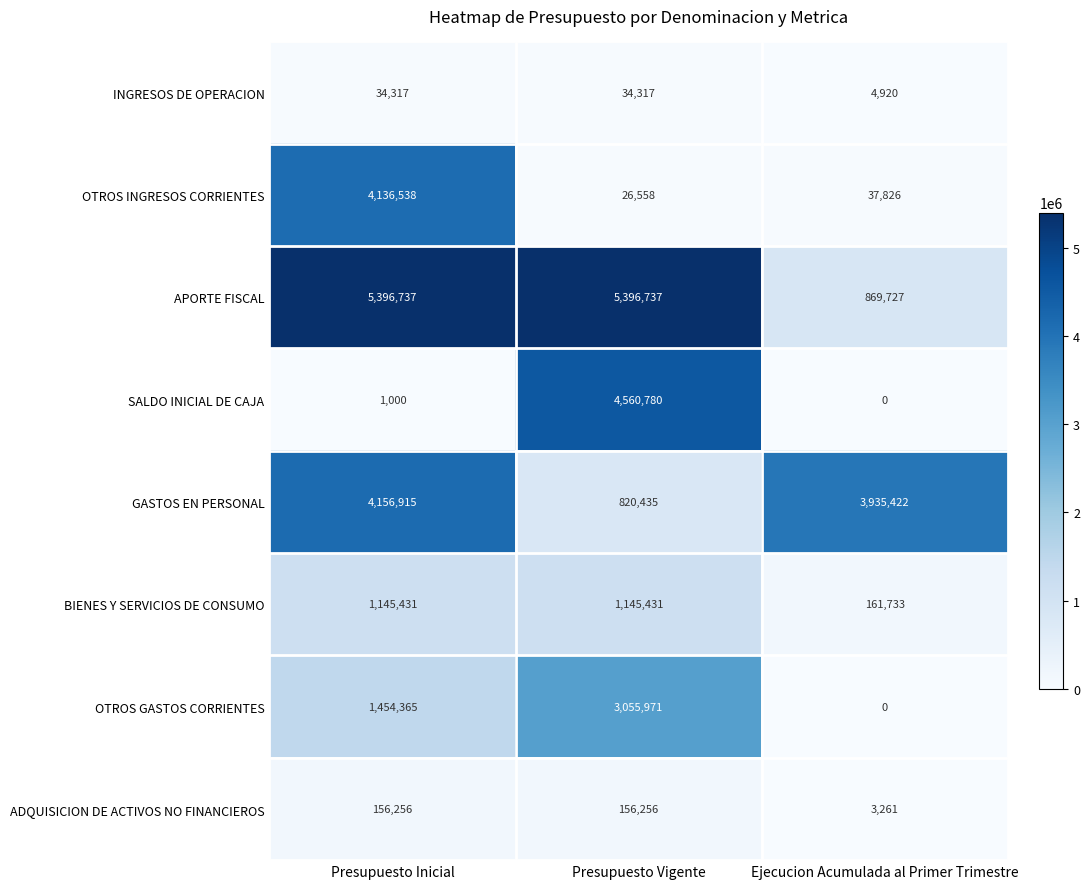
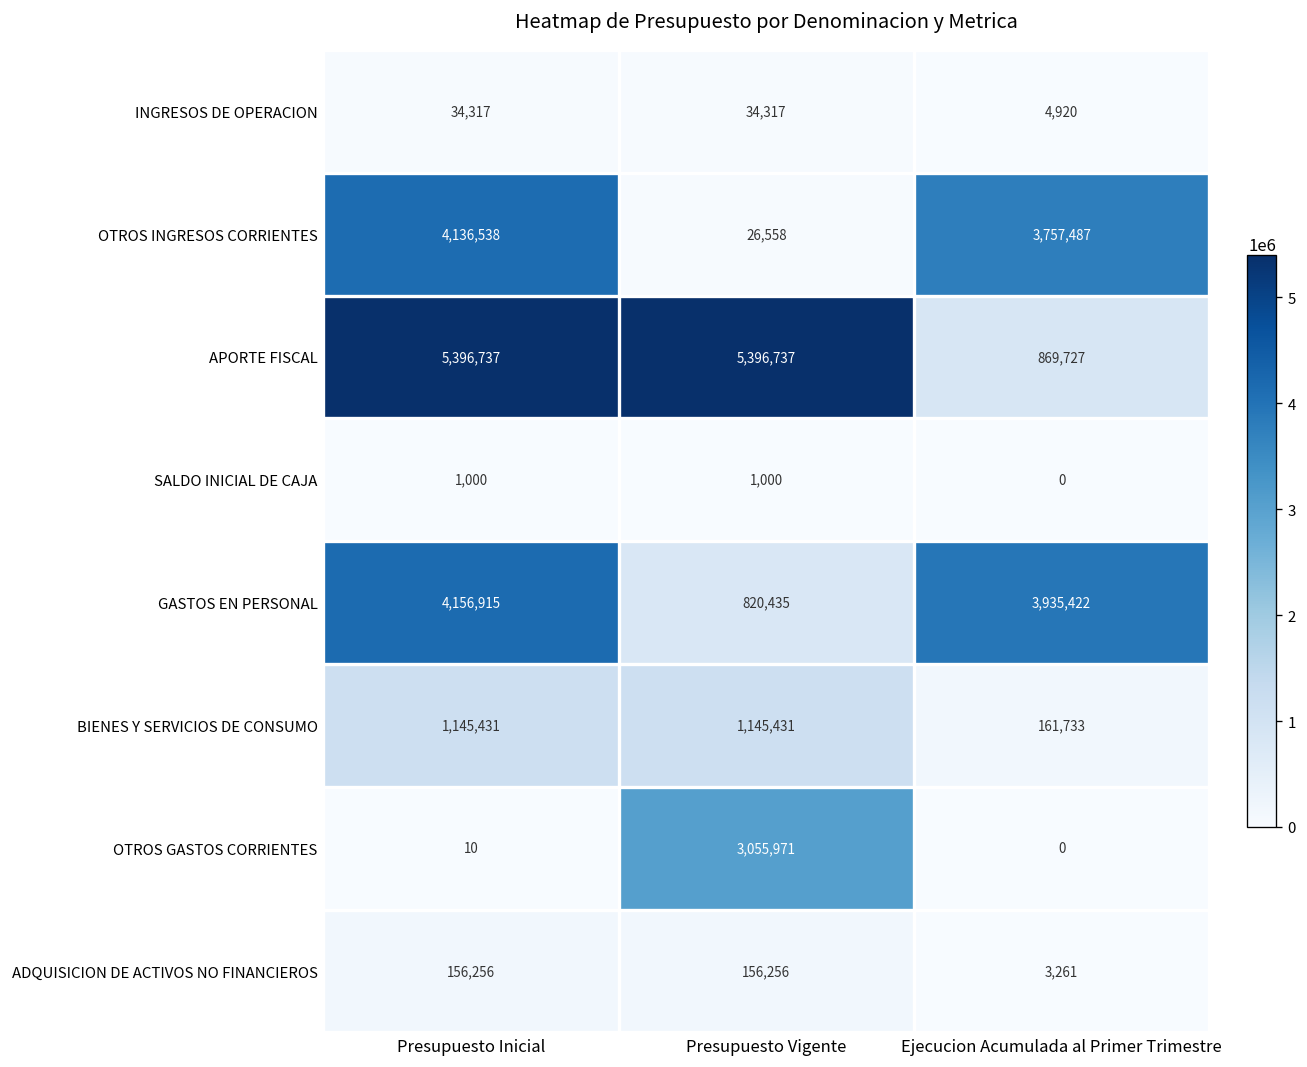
OTROS INGRESOS CORRIENTES, Ejecucion Acumulada al Primer Trimestre: 37,826 -> 3,757,487
SALDO INICIAL DE CAJA, Presupuesto Vigente: 4,560,780 -> 1,000
OTROS GASTOS CORRIENTES, Presupuesto Inicial: 1,454,365 -> 10
